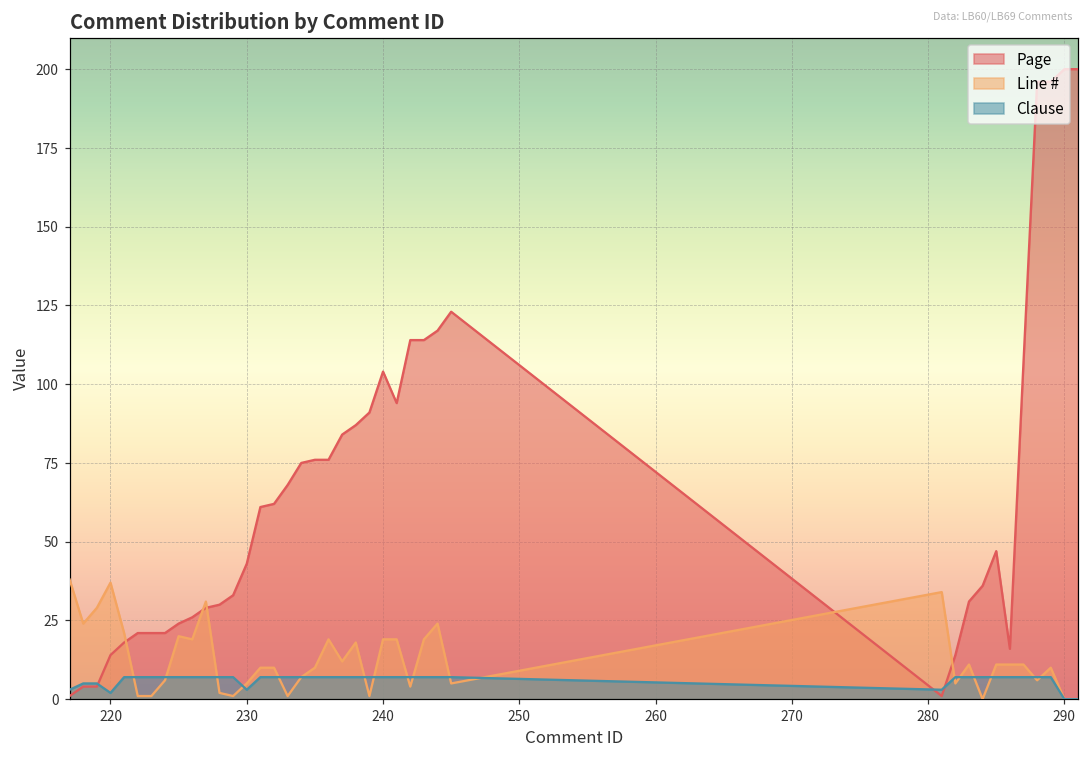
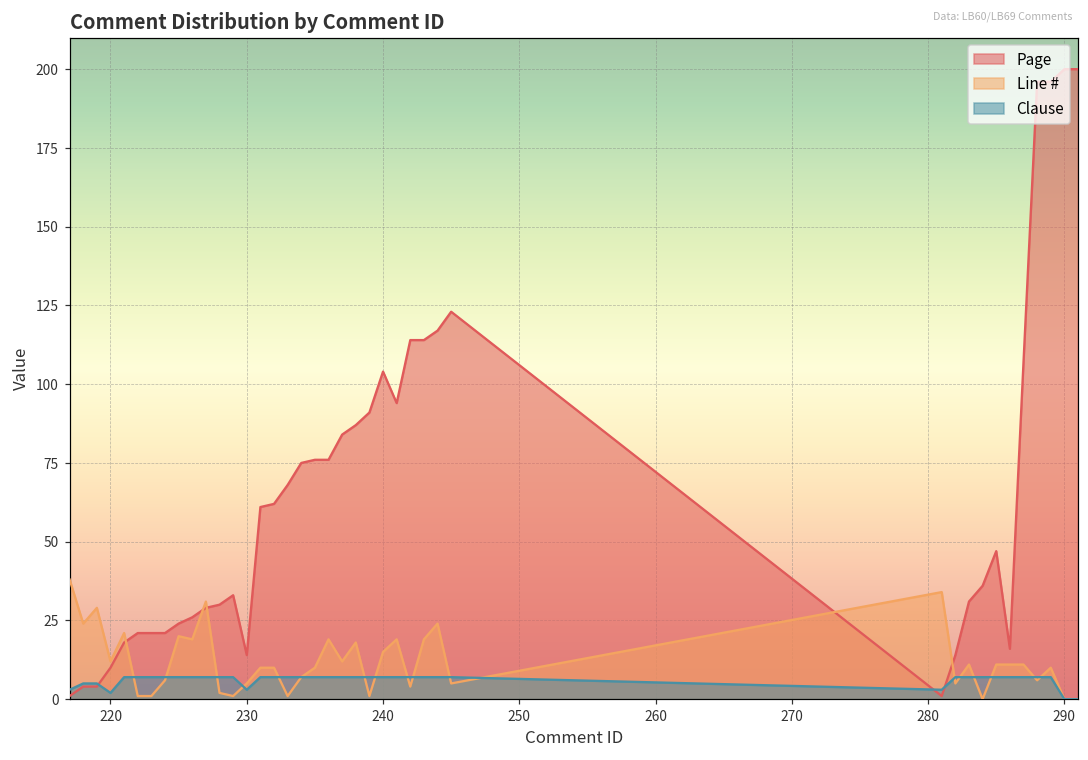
Page, 220: 14 -> 10
Line #, 220: 37 -> 12
Page, 230: 43 -> 14
Line #, 240: 19 -> 15
